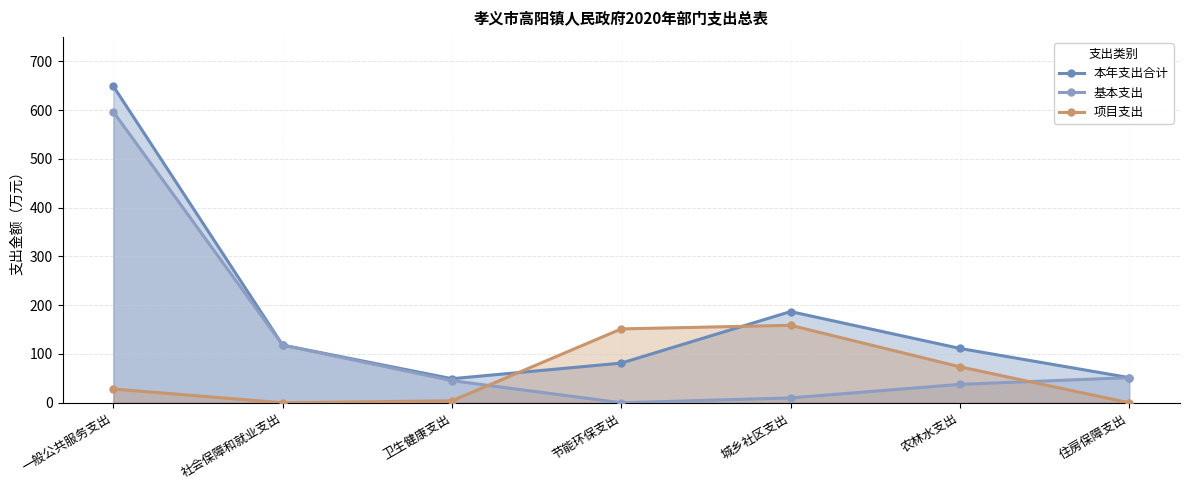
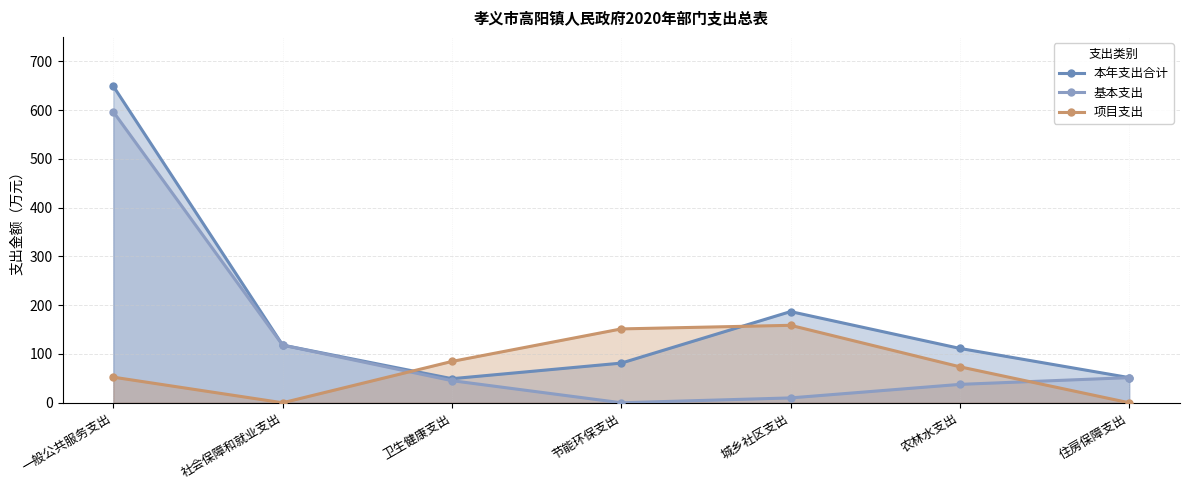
项目支出, 一般公共服务支出: 30 -> 50
项目支出, 卫生健康支出: 0 -> 80
